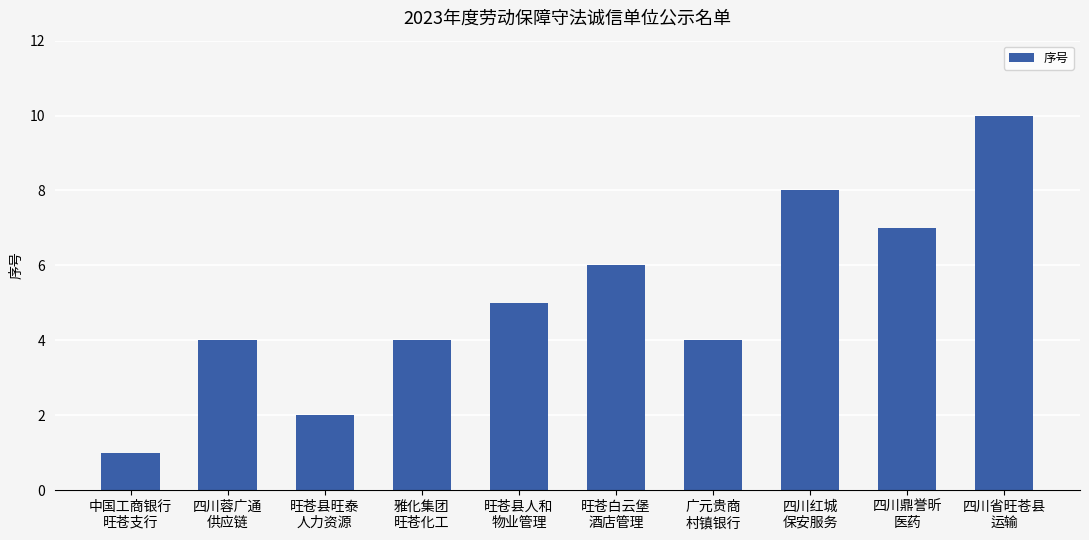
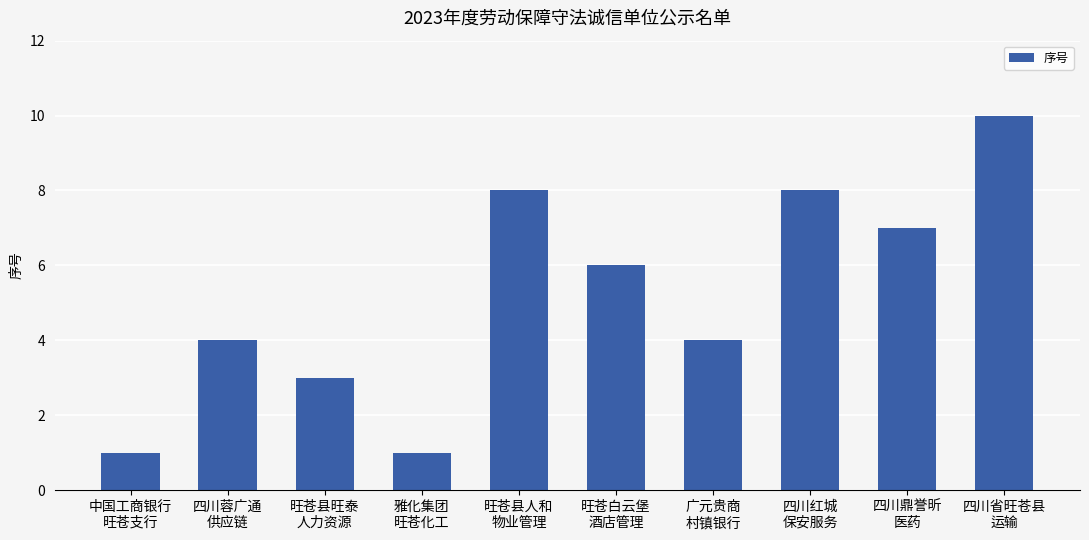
旺苍县旺泰 人力资源: 2 -> 3
雅化集团 旺苍化工: 4 -> 1
旺苍县人和 物业管理: 5 -> 8
